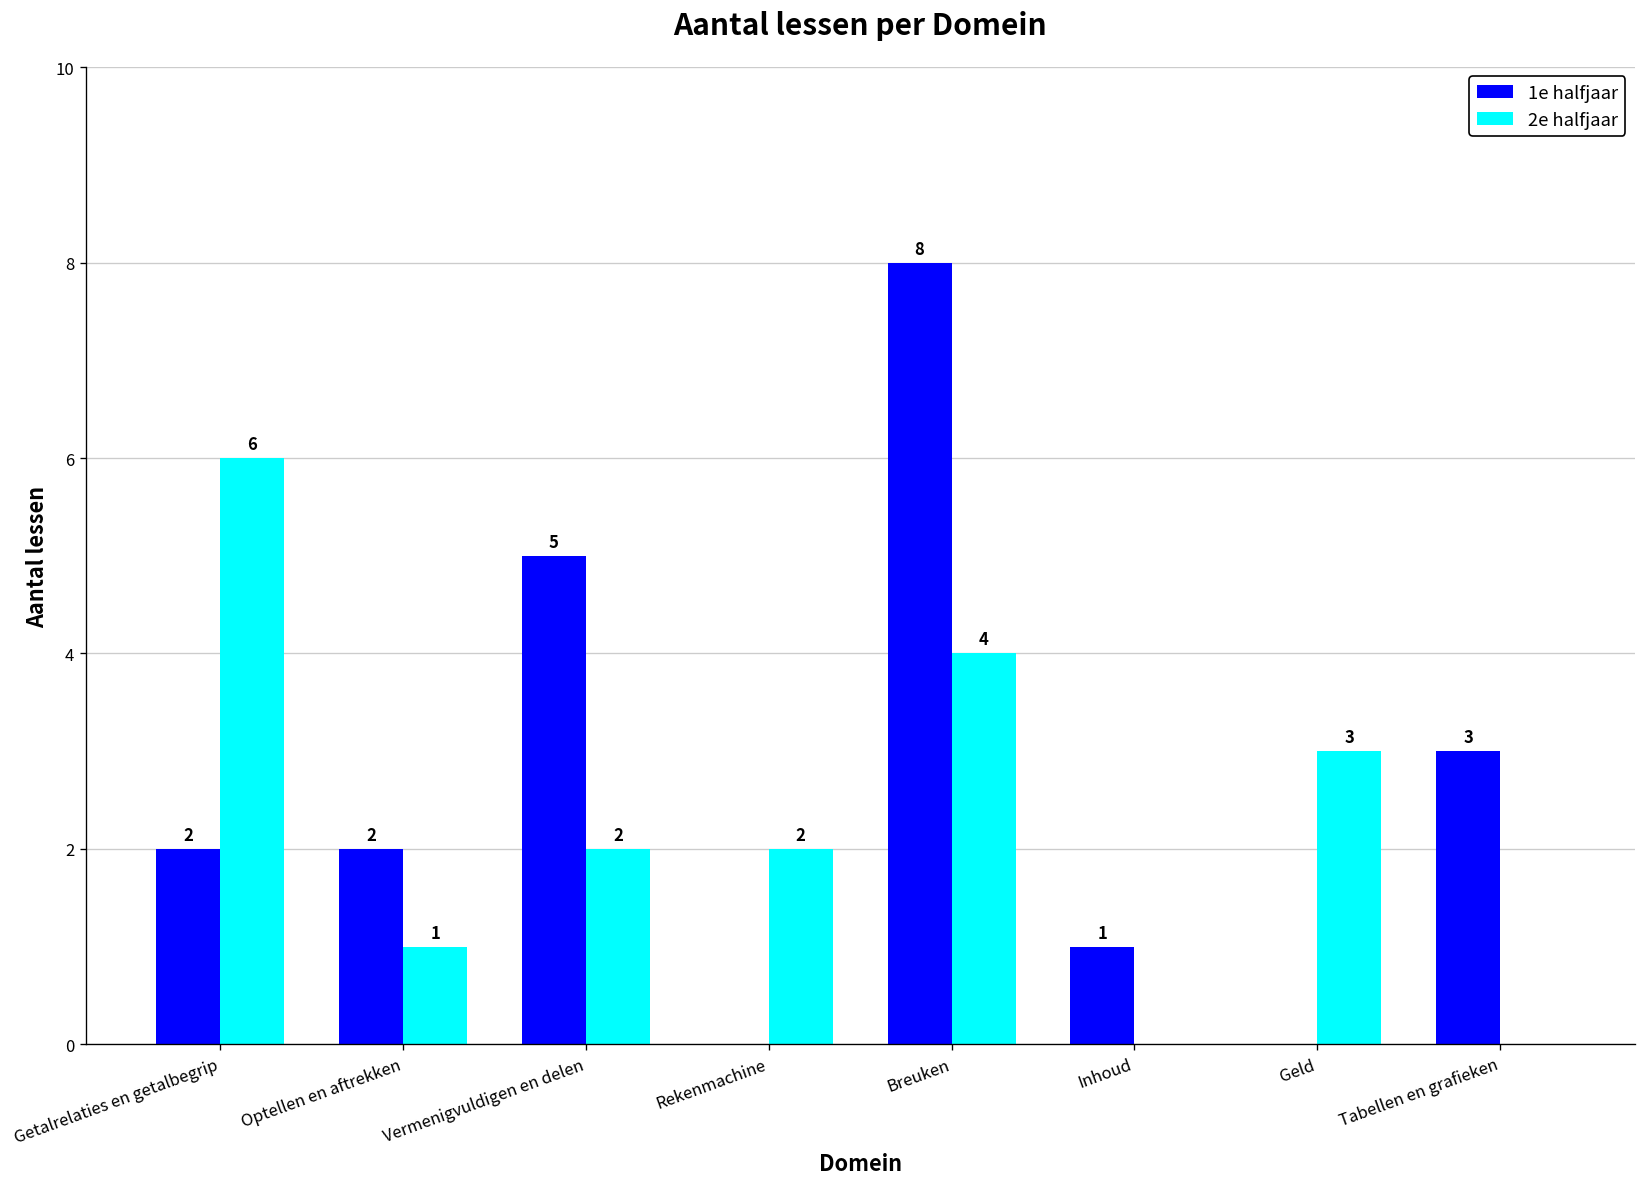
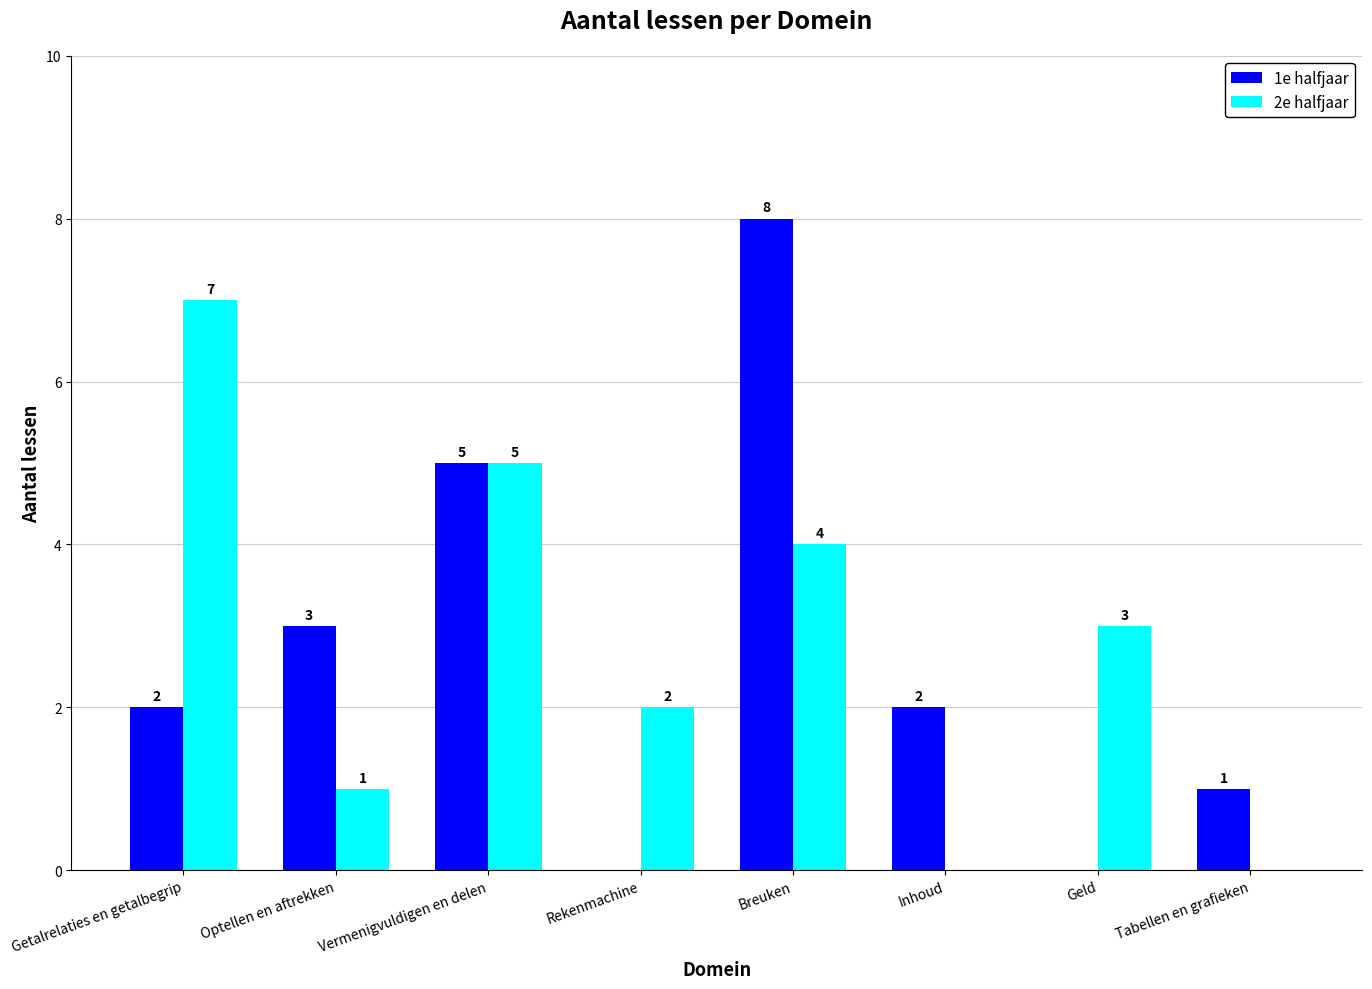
2e halfjaar, Getalrelaties en getalbegrip: 6 -> 7
1e halfjaar, Optellen en aftrekken: 2 -> 3
2e halfjaar, Vermenigvuldigen en delen: 2 -> 5
1e halfjaar, Inhoud: 1 -> 2
1e halfjaar, Tabellen en grafieken: 3 -> 1
